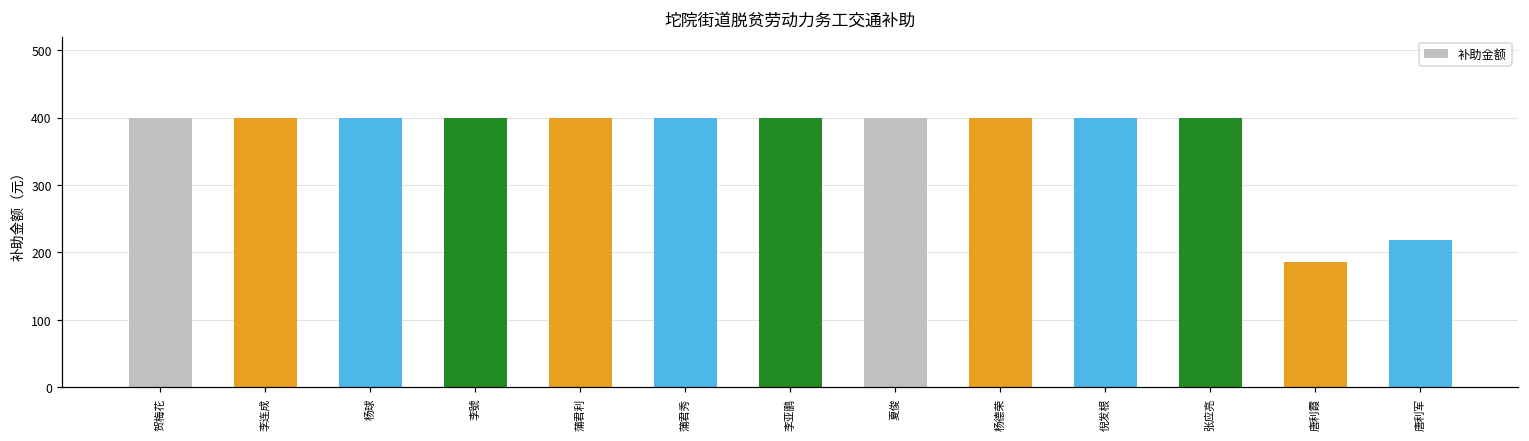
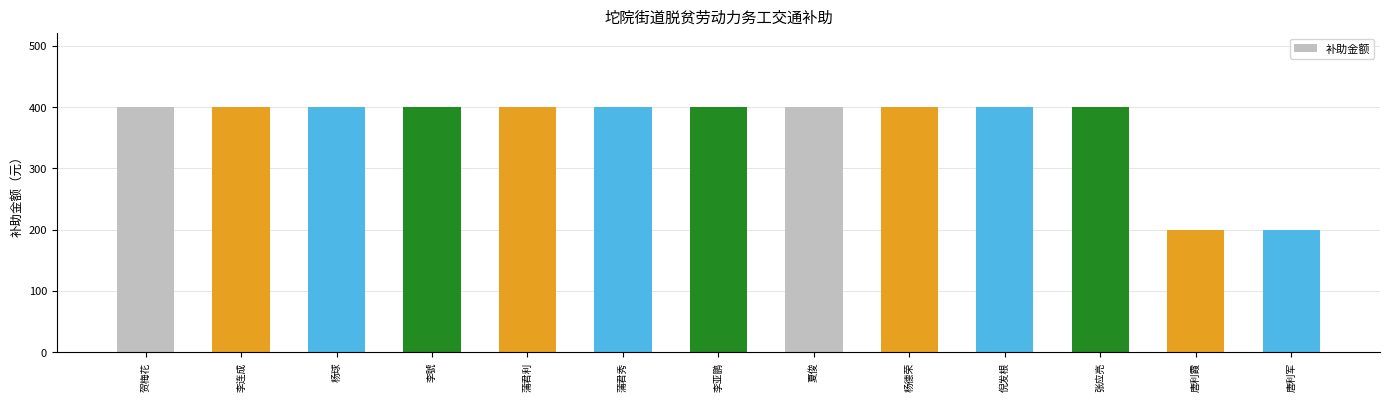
唐利霞: 190 -> 200
唐利军: 220 -> 200
